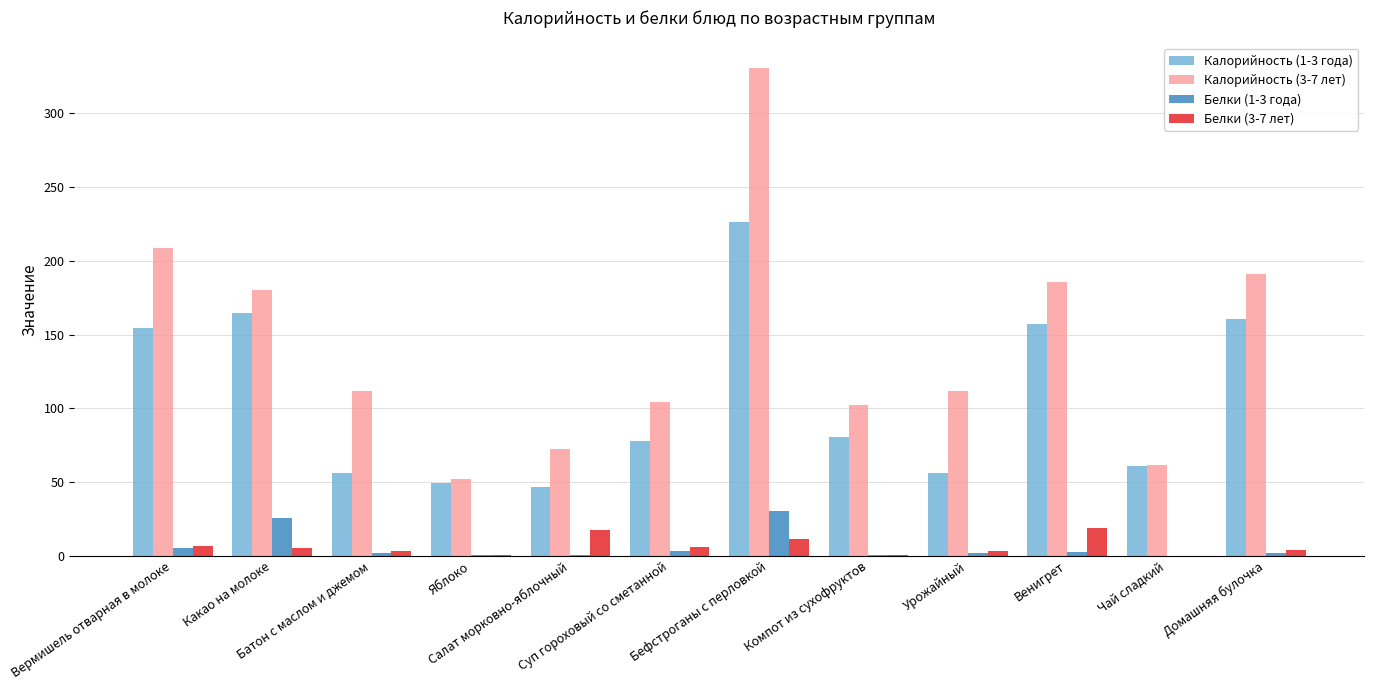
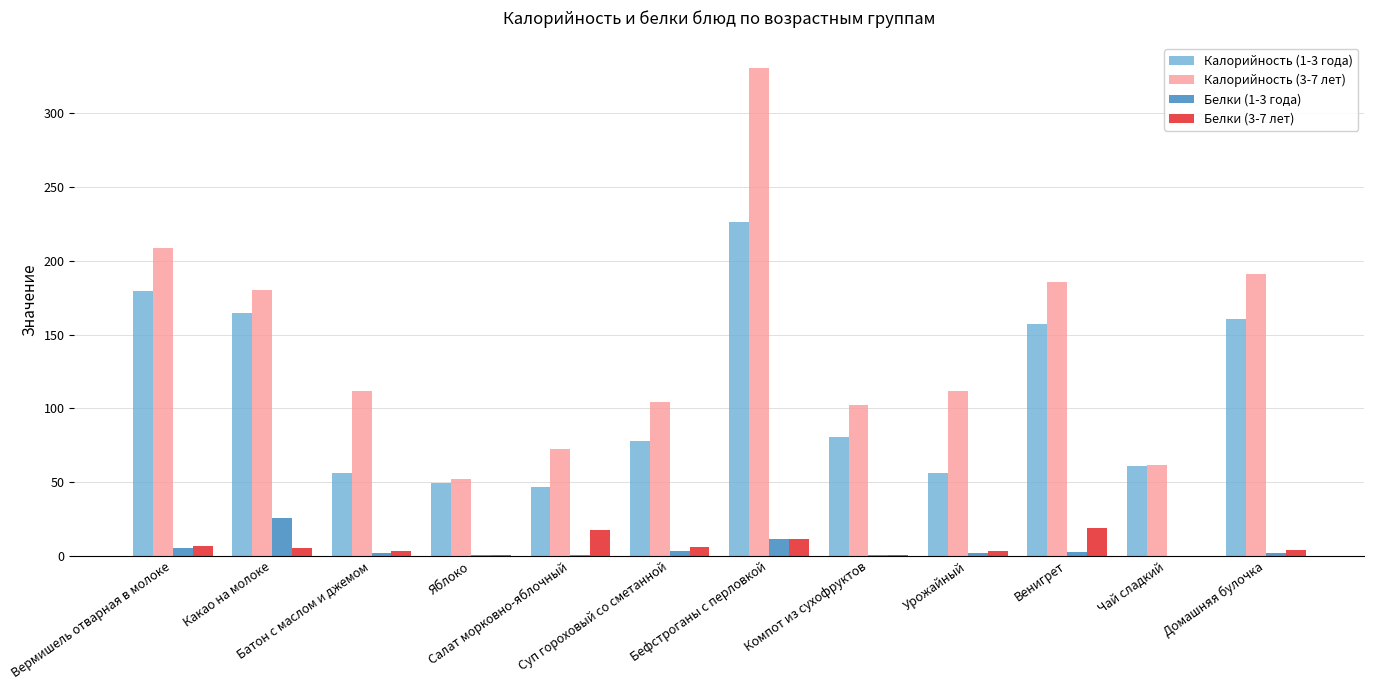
Калорийность (1-3 года), Вермишель отварная в молоке: 154 -> 180
Белки (1-3 года), Бефстроганы с перловкой: 30 -> 11
